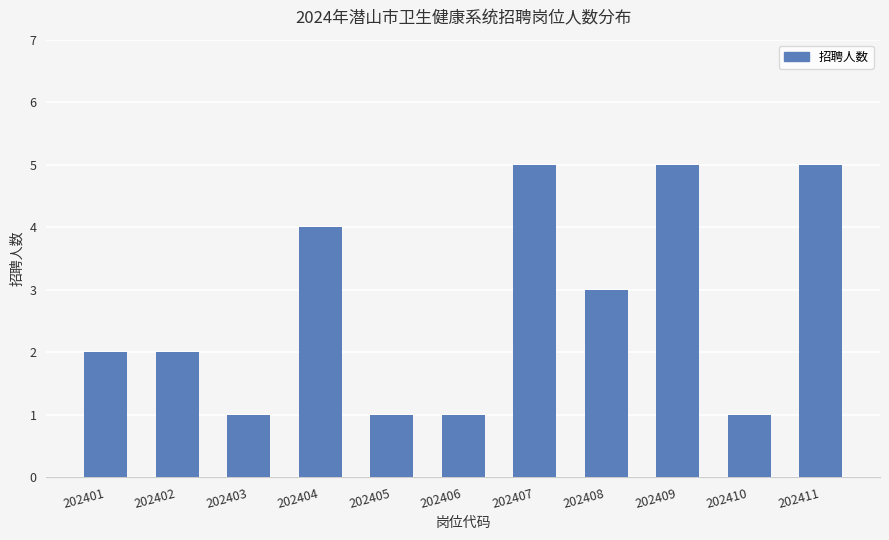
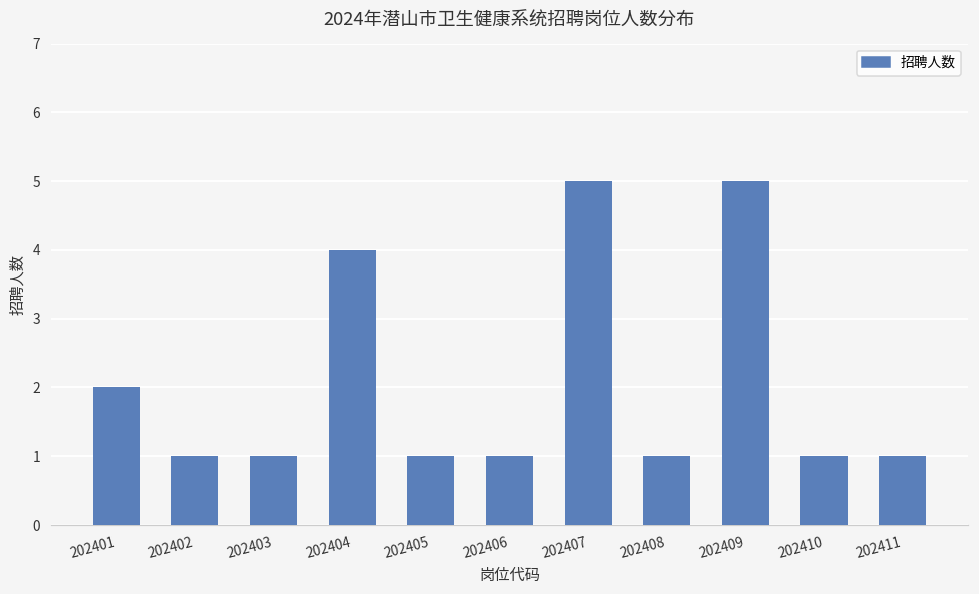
202402: 2 -> 1
202408: 3 -> 1
202411: 5 -> 1
